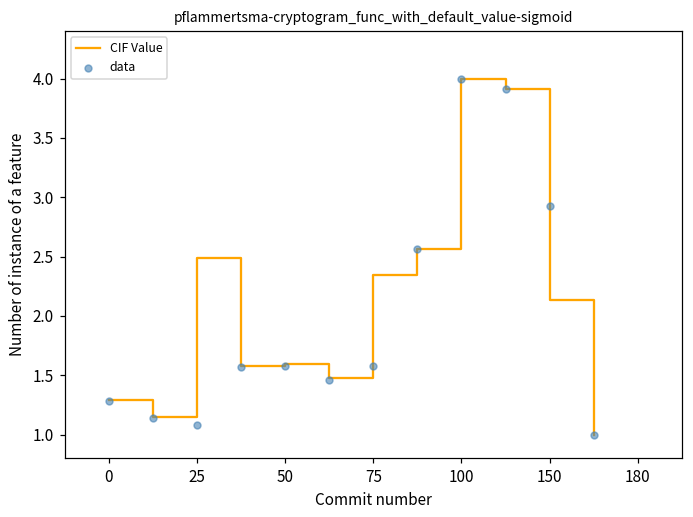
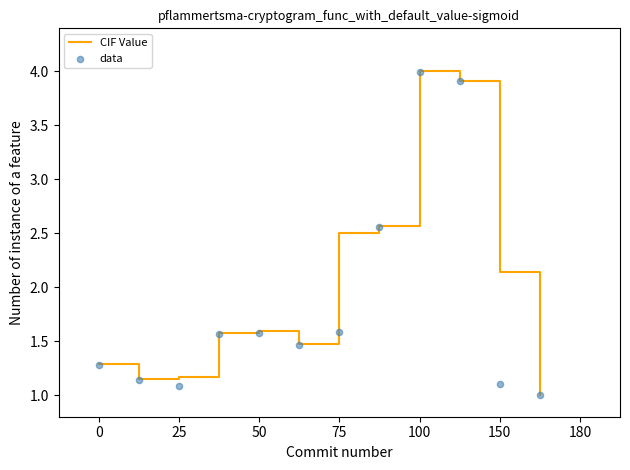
CIF Value, 25: 2.49 -> 1.17
CIF Value, 75: 2.34 -> 2.50
data, 150: 2.93 -> 1.10
